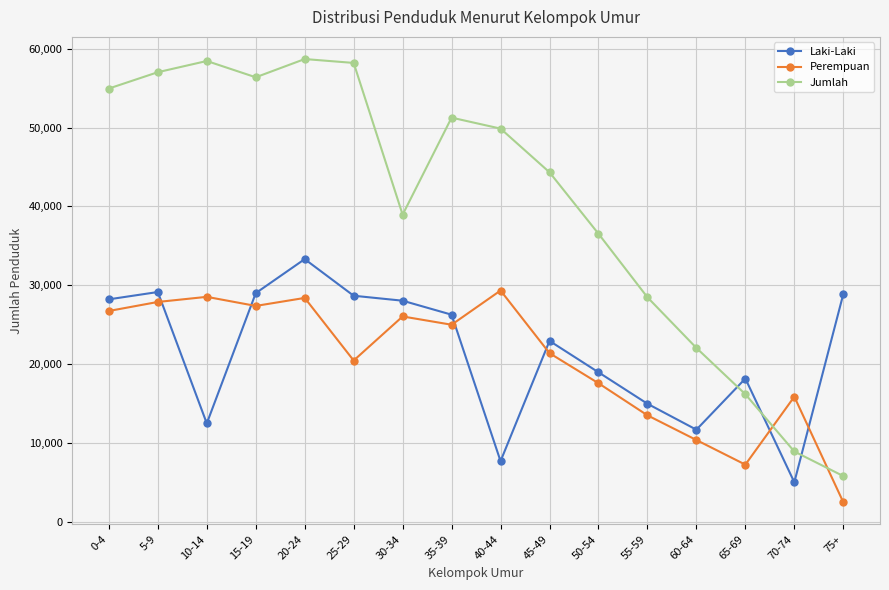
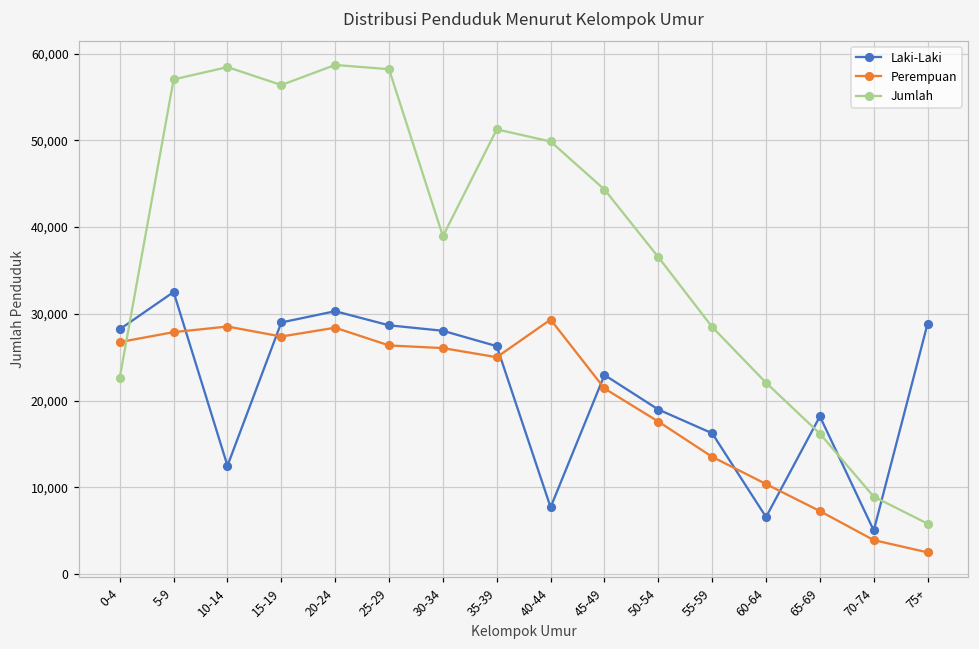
Jumlah, 0-4: 55,000 -> 23,000
Laki-Laki, 5-9: 29,000 -> 33,000
Laki-Laki, 20-24: 33,000 -> 30,000
Perempuan, 25-29: 20,000 -> 26,000
Laki-Laki, 55-59: 15,000 -> 16,000
Laki-Laki, 60-64: 12,000 -> 7,000
Perempuan, 70-74: 16,000 -> 4,000
